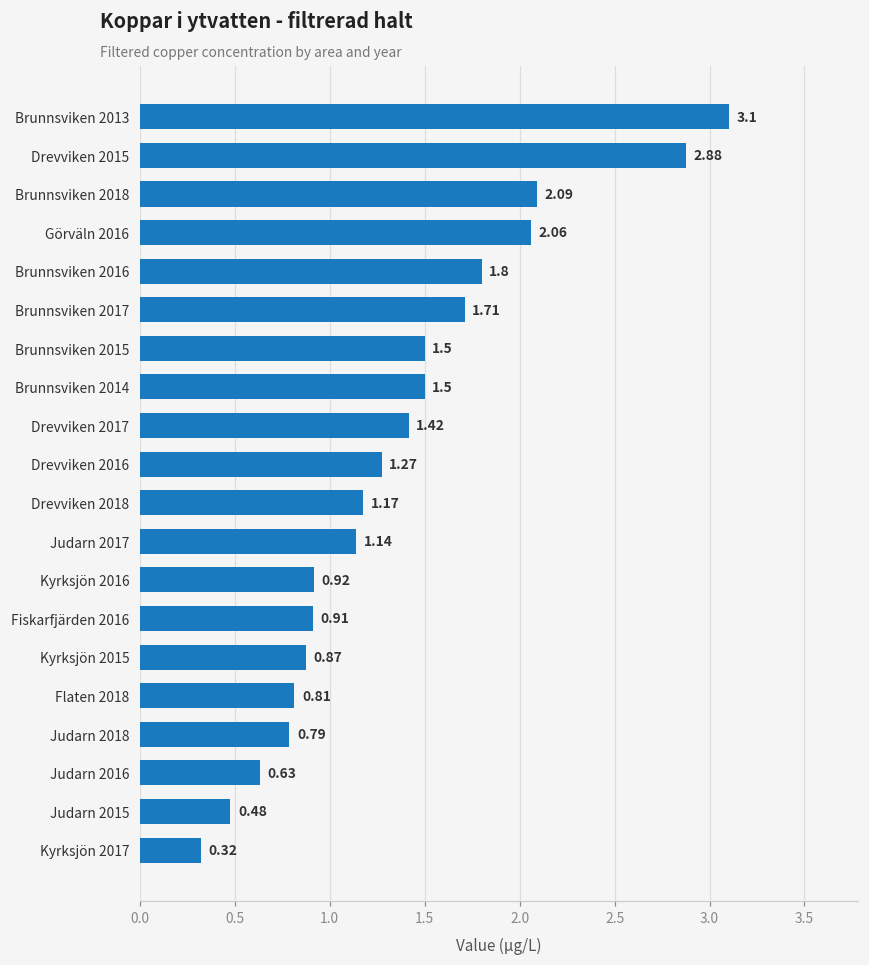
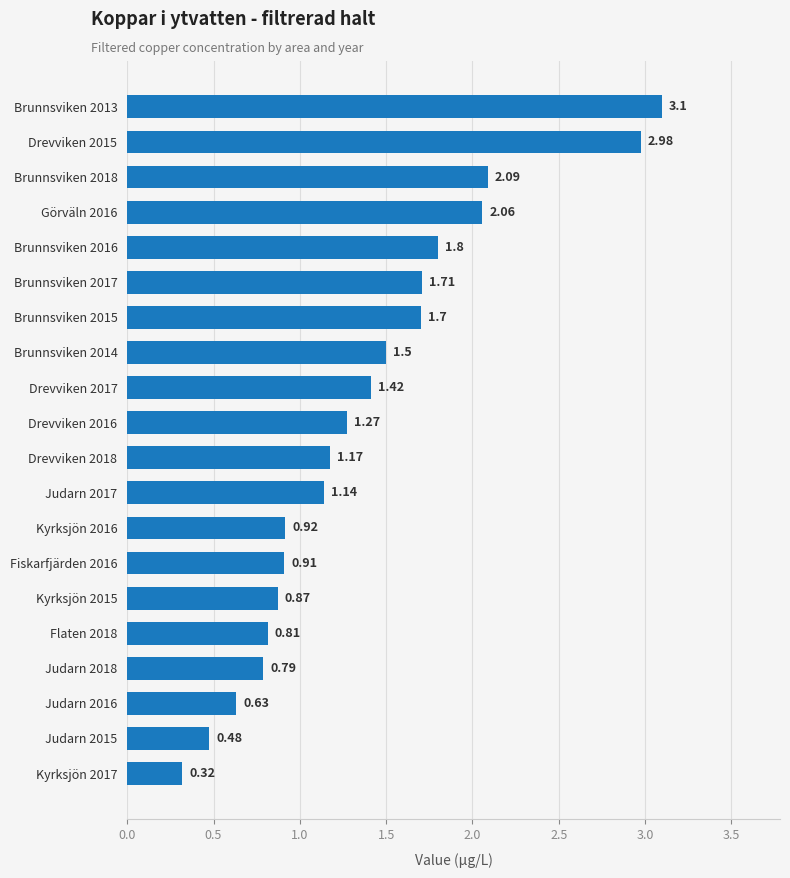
Drevviken 2015: 2.88 -> 2.98
Brunnsviken 2015: 1.5 -> 1.7
